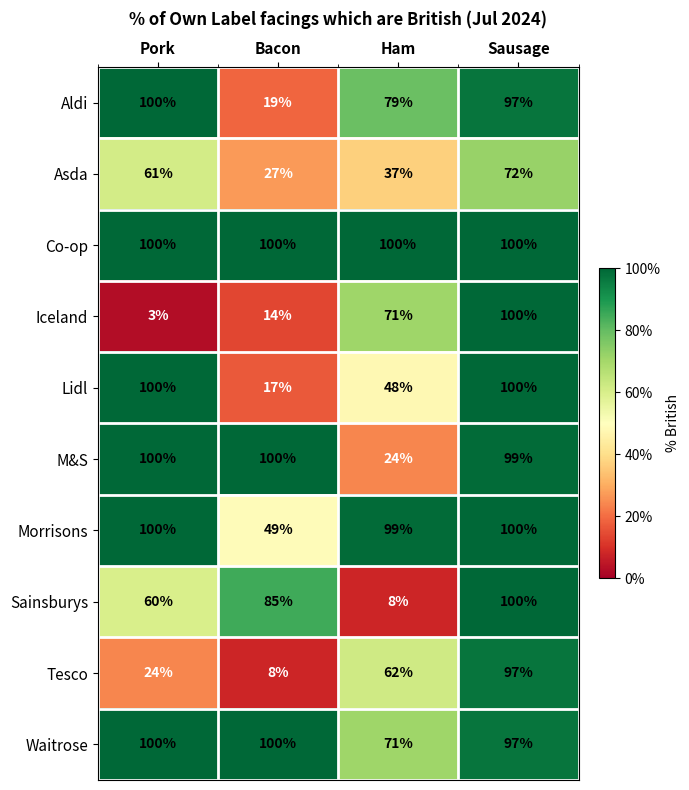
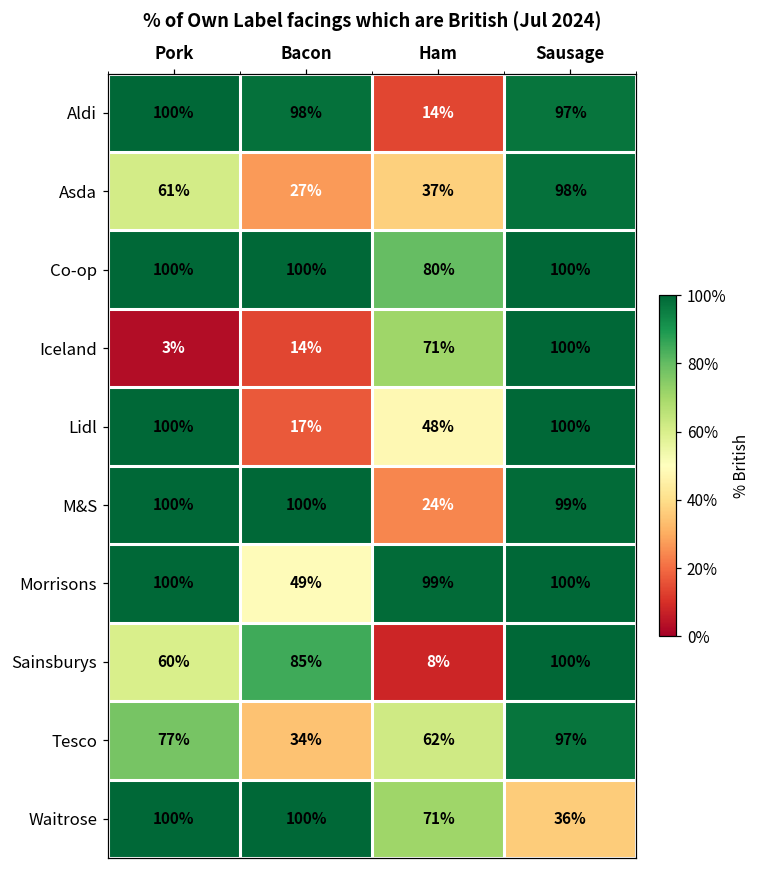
Aldi, Bacon: 19% -> 98%
Aldi, Ham: 79% -> 14%
Asda, Sausage: 72% -> 98%
Co-op, Ham: 100% -> 80%
Tesco, Pork: 24% -> 77%
Tesco, Bacon: 8% -> 34%
Waitrose, Sausage: 97% -> 36%
